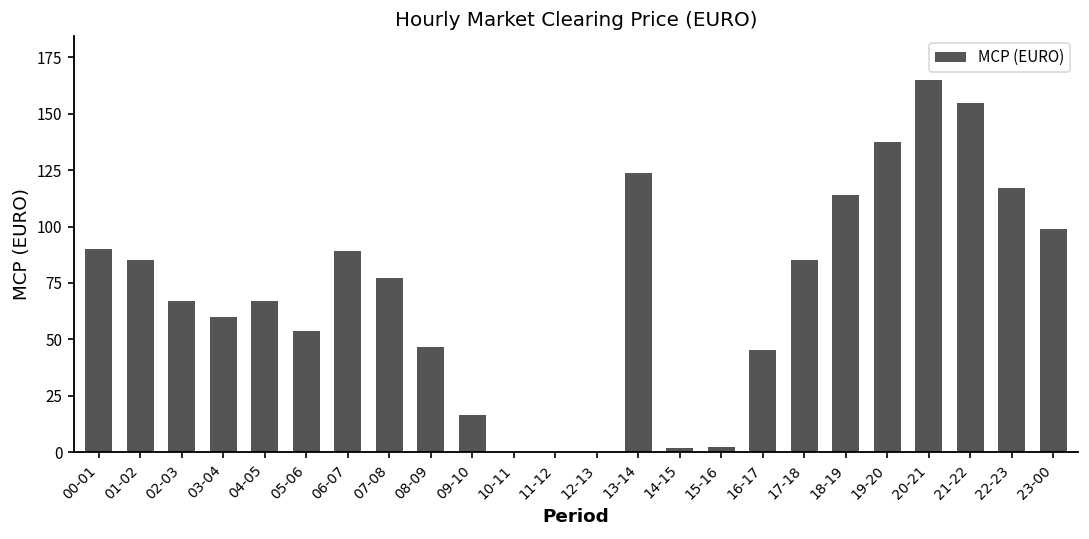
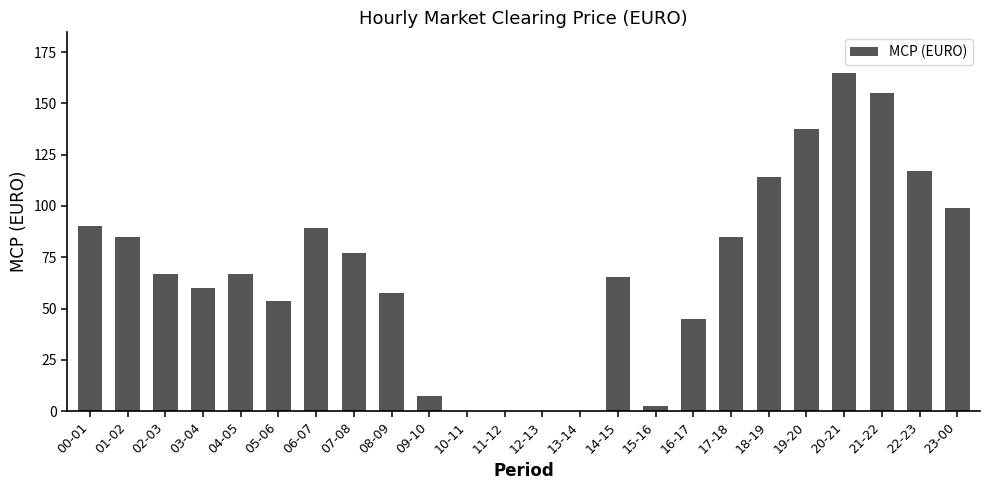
08-09: 47 -> 58
09-10: 17 -> 8
13-14: 124 -> 0
14-15: 2 -> 65
